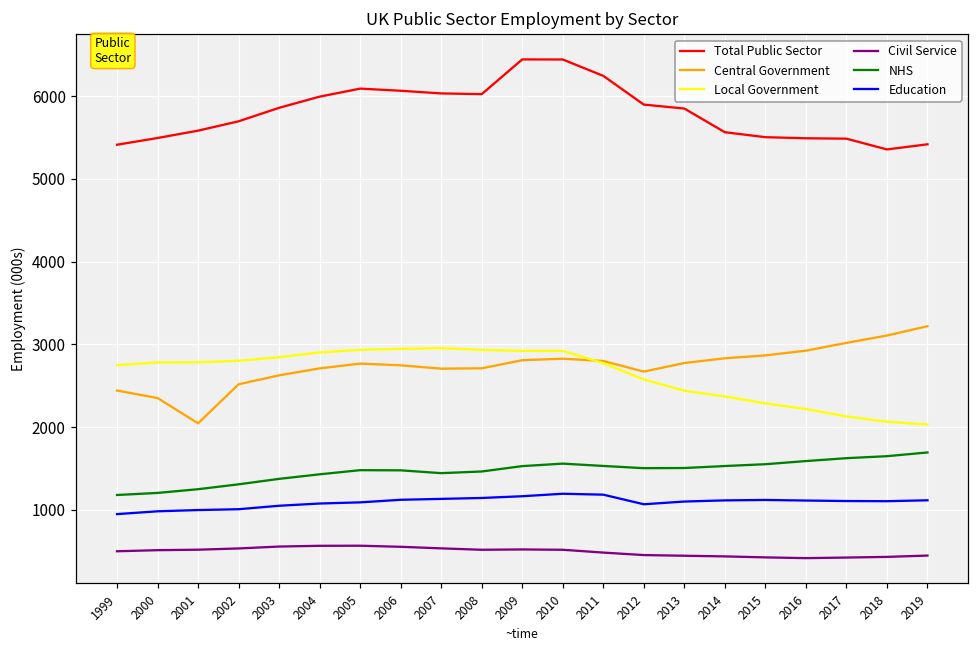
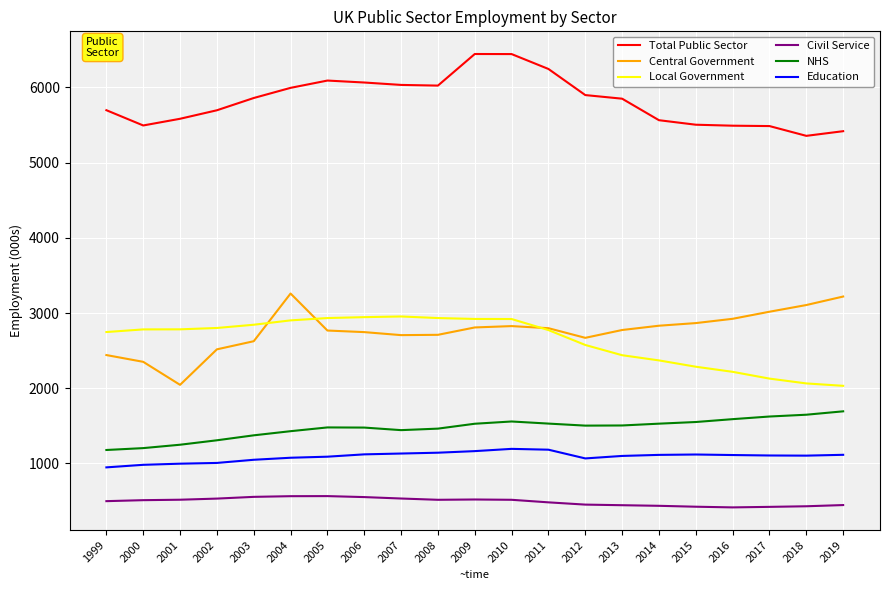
Total Public Sector, 1999: 5400 -> 5700
Central Government, 2004: 2700 -> 3300
